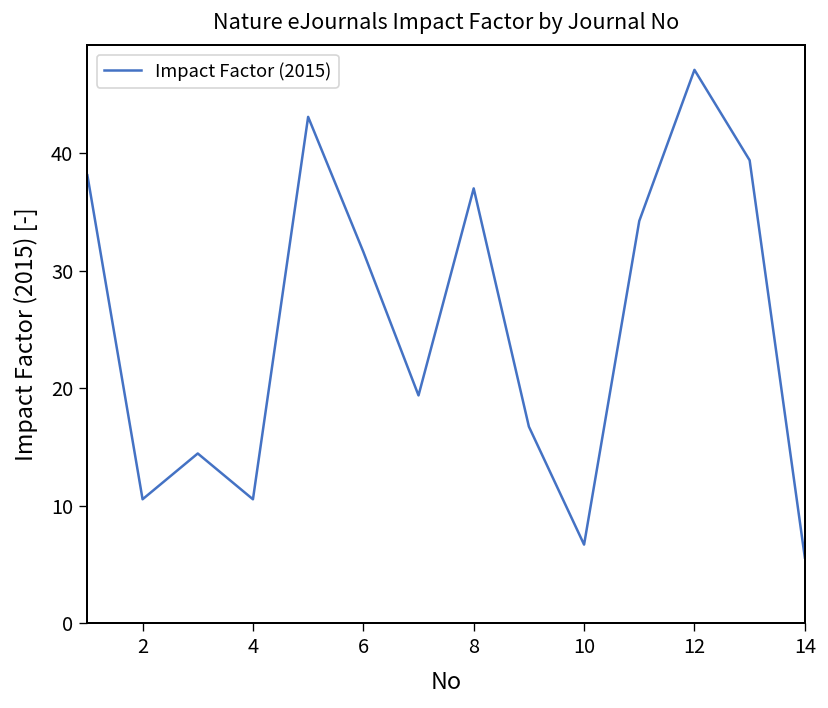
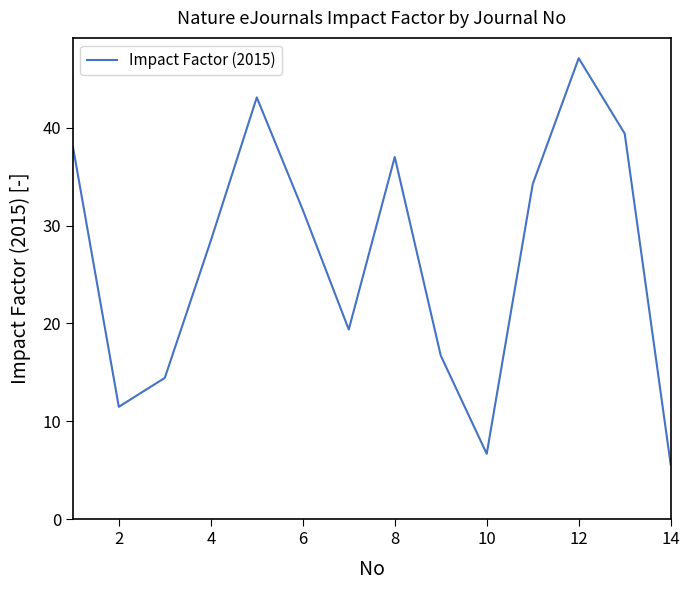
2: 10.5 -> 11.5
4: 11 -> 28
